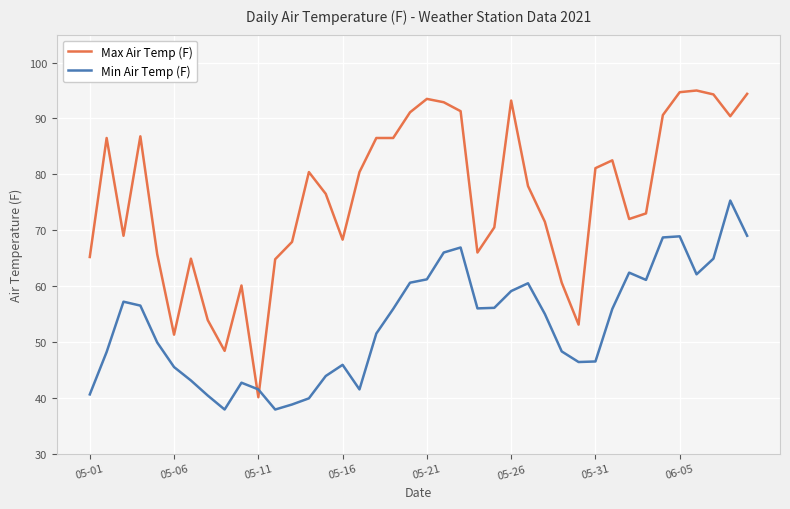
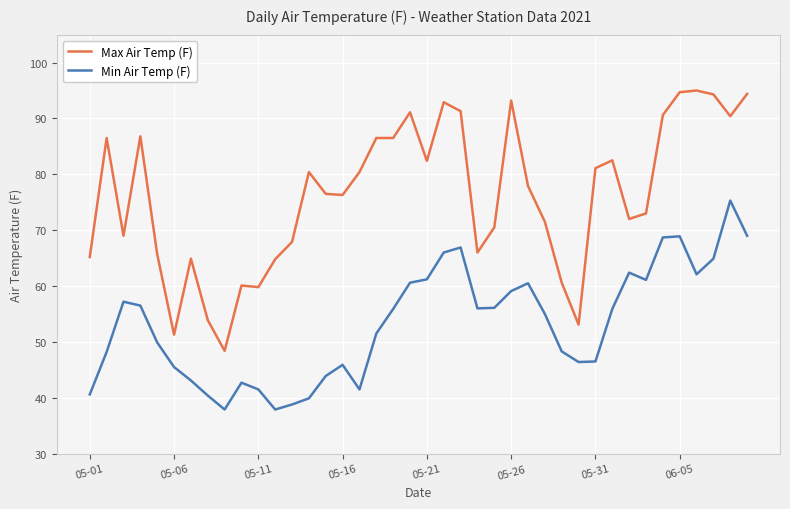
Max Air Temp (F), 05-11: 40 -> 60
Max Air Temp (F), 05-16: 68 -> 76
Max Air Temp (F), 05-21: 94 -> 82
